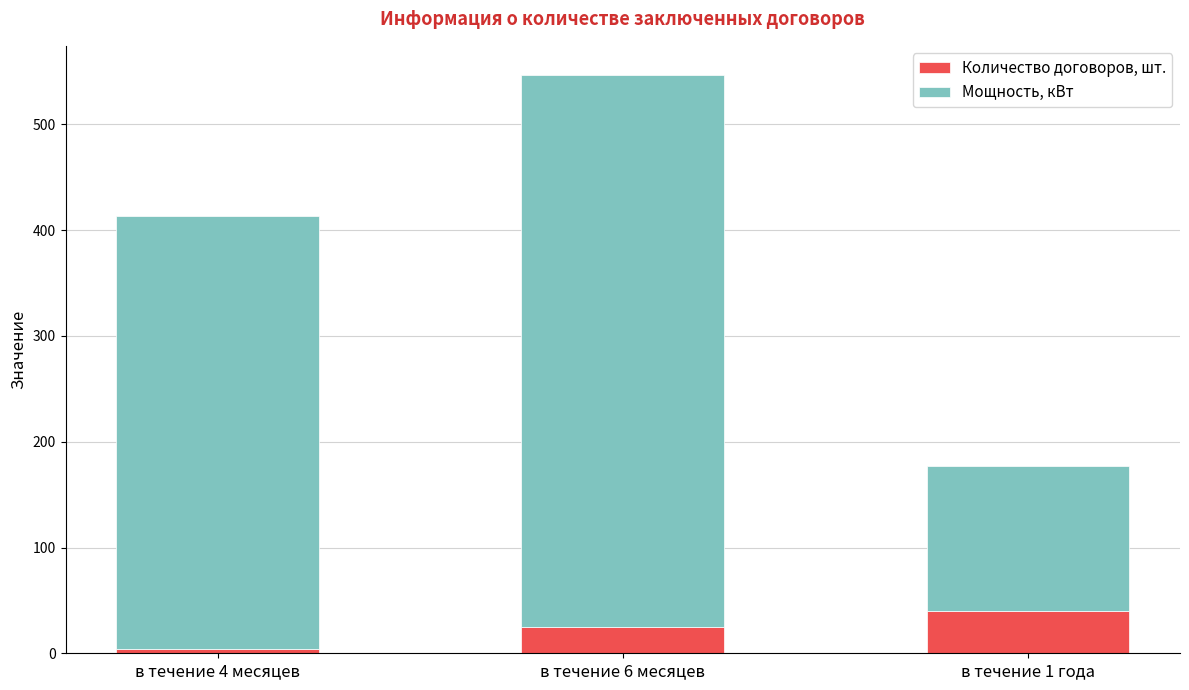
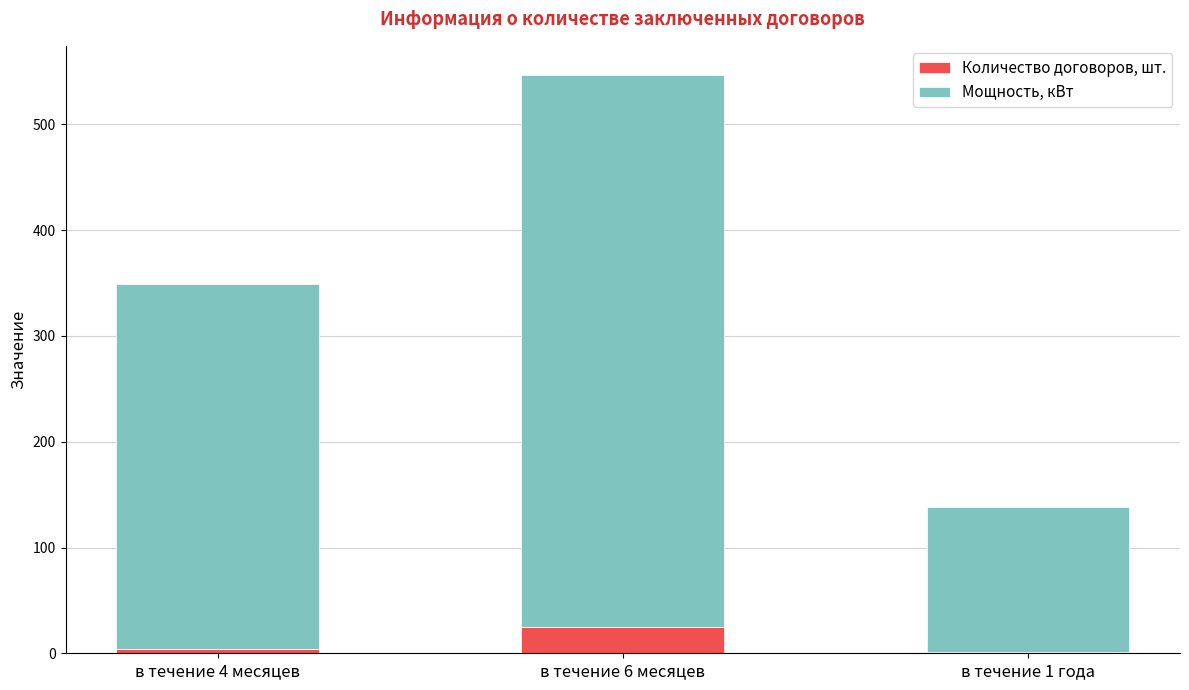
Мощность, кВт, в течение 4 месяцев: 409 -> 345
Количество договоров, шт., в течение 1 года: 40 -> 1
